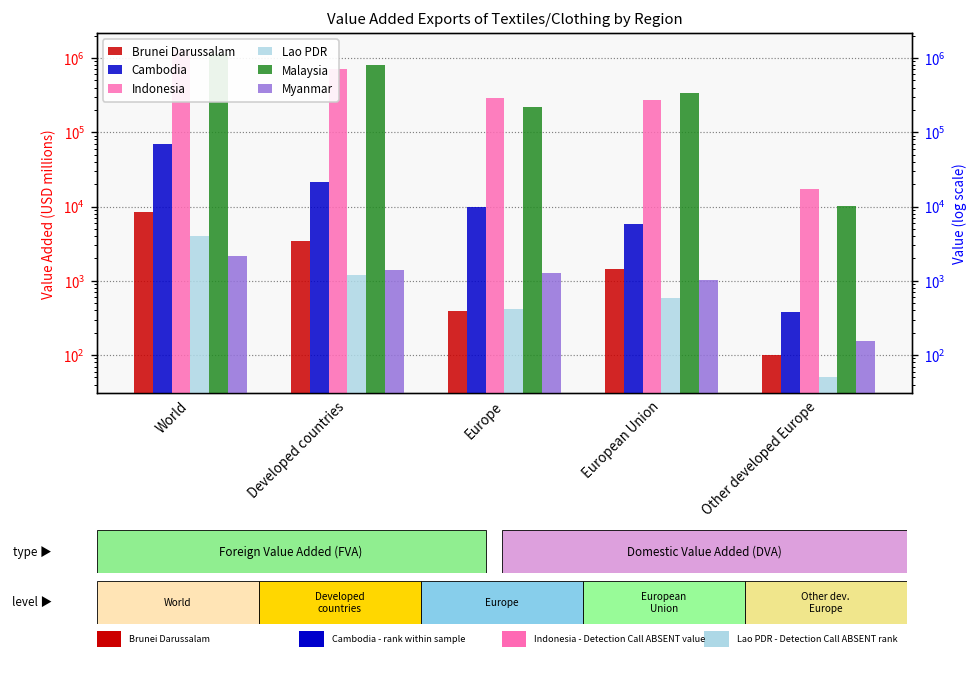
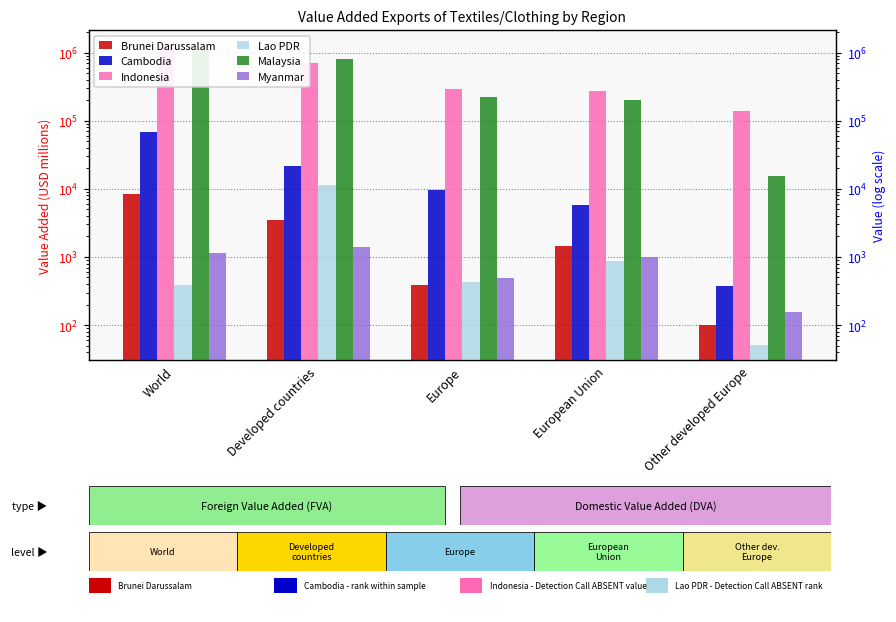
Lao PDR, World: 4000 -> 400
Myanmar, World: 2200 -> 1100
Lao PDR, Developed countries: 1200 -> 11000
Myanmar, Europe: 1300 -> 500
Lao PDR, European Union: 600 -> 900
Malaysia, European Union: 300000 -> 200000
Indonesia, Other developed Europe: 17000 -> 140000
Malaysia, Other developed Europe: 10000 -> 16000
